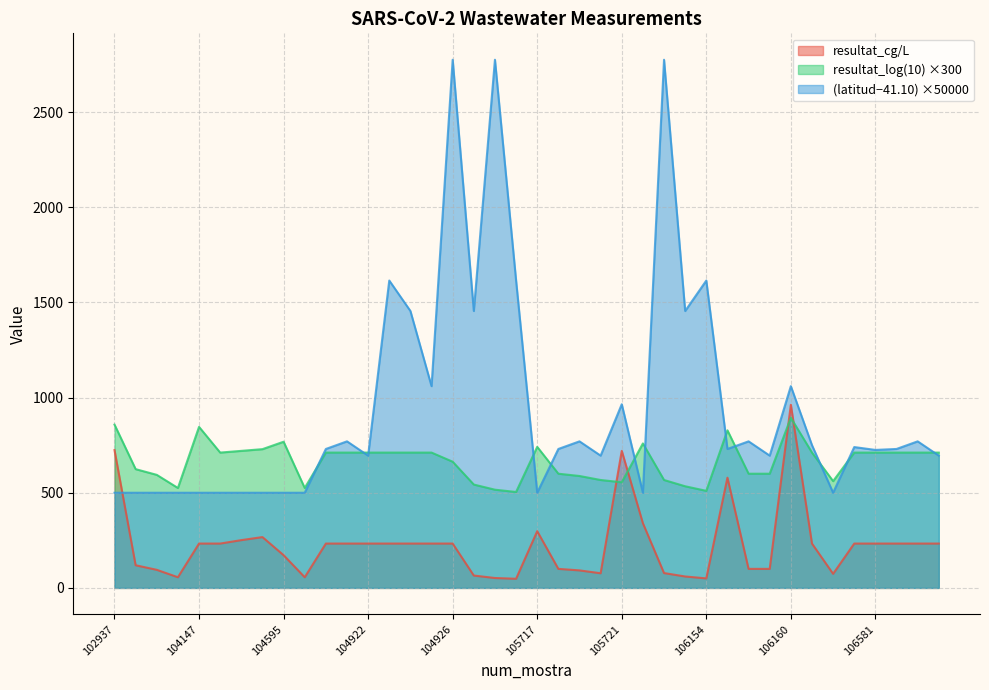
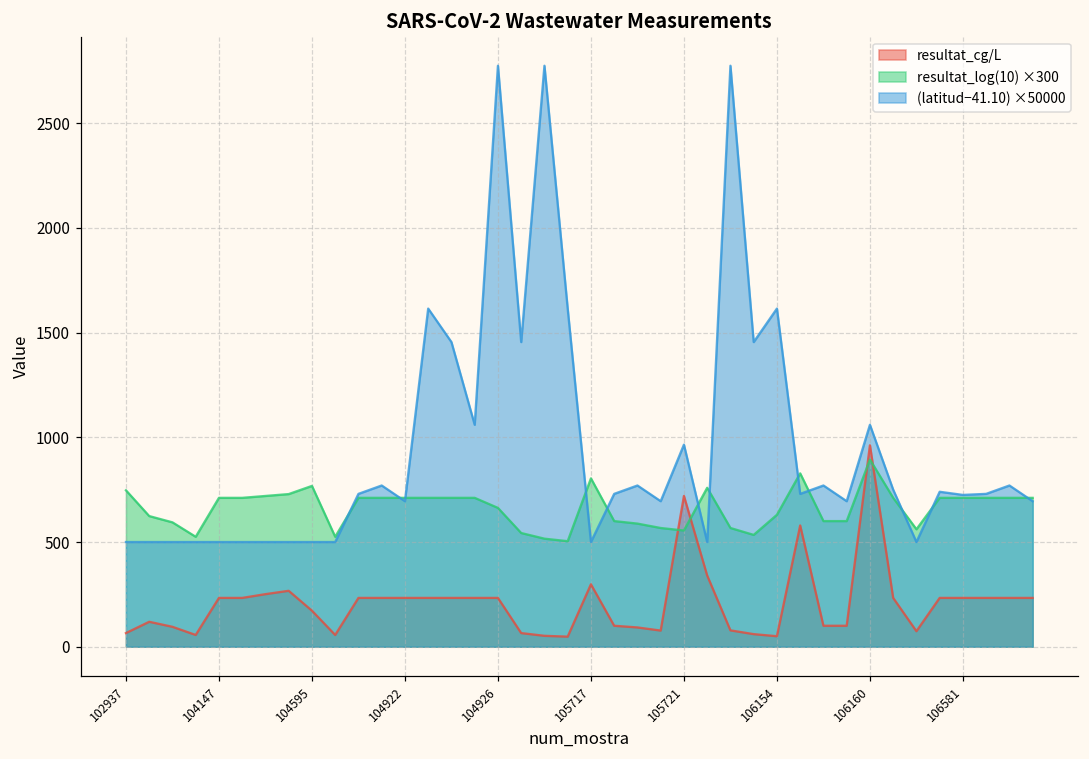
resultat_cg/L, 102937: 720 -> 70
resultat_log(10) ×300, 102937: 860 -> 750
resultat_log(10) ×300, 104147: 850 -> 710
resultat_log(10) ×300, 105717: 740 -> 800
resultat_log(10) ×300, 106154: 510 -> 630
